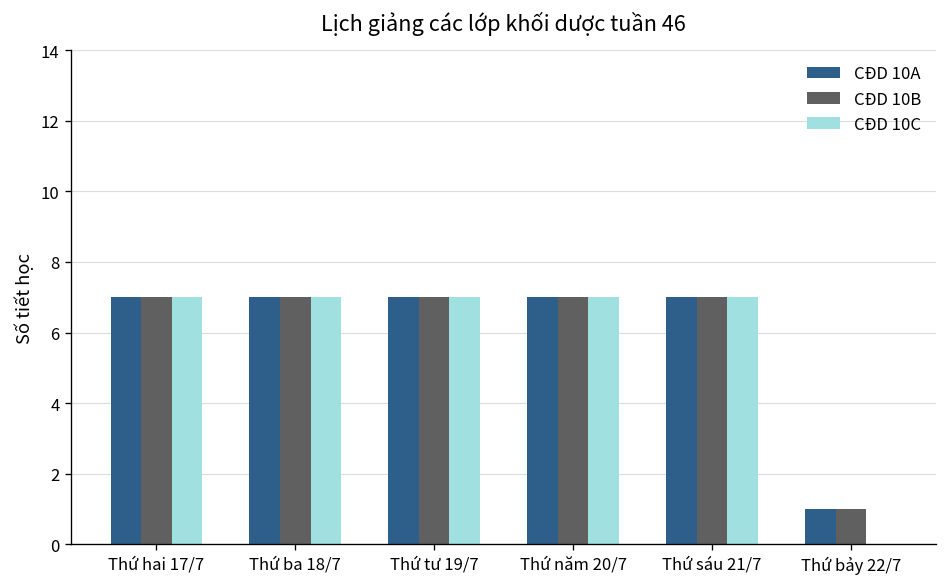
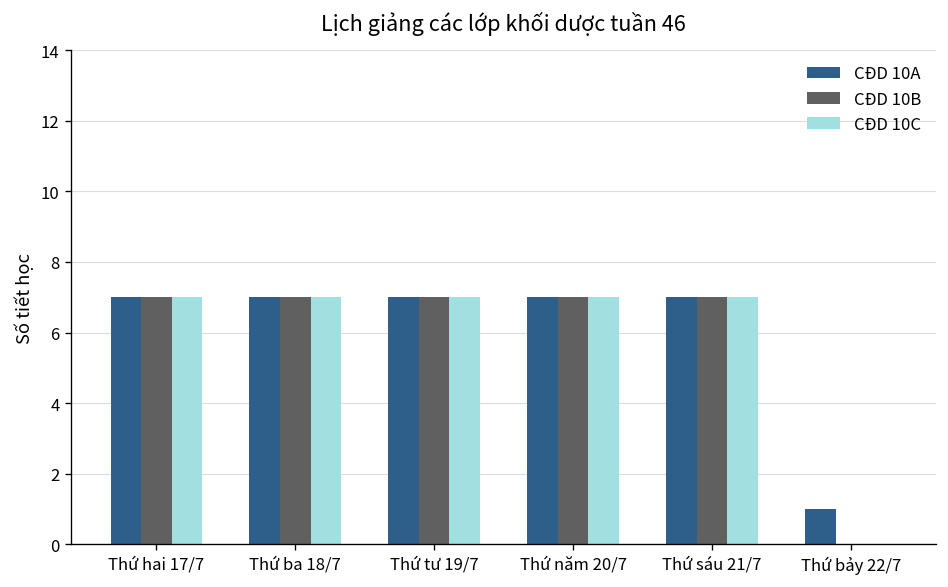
CĐD 10B, Thứ bảy 22/7: 1 -> 0
